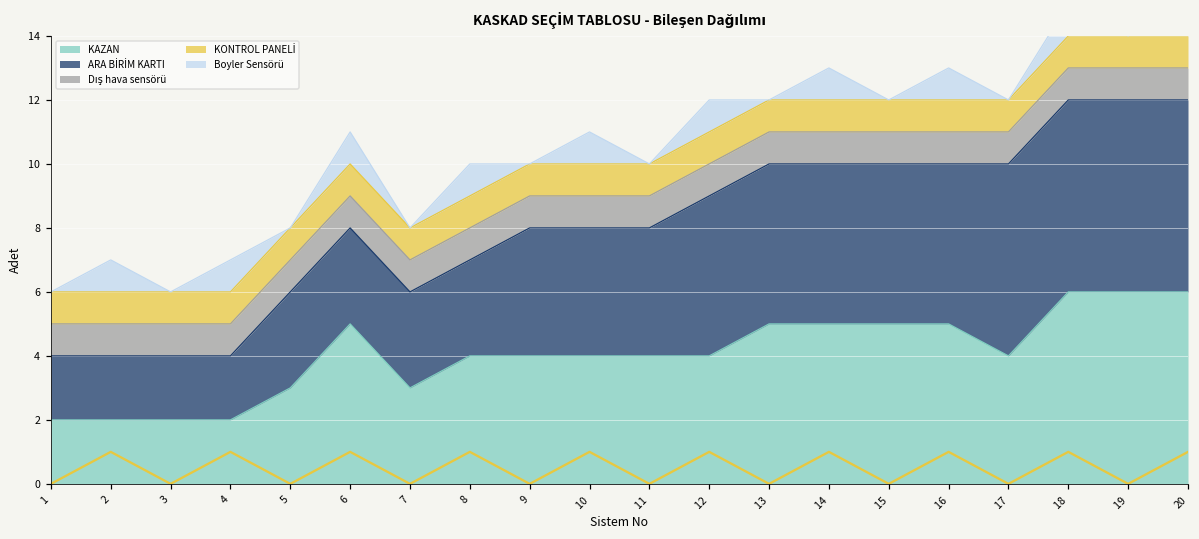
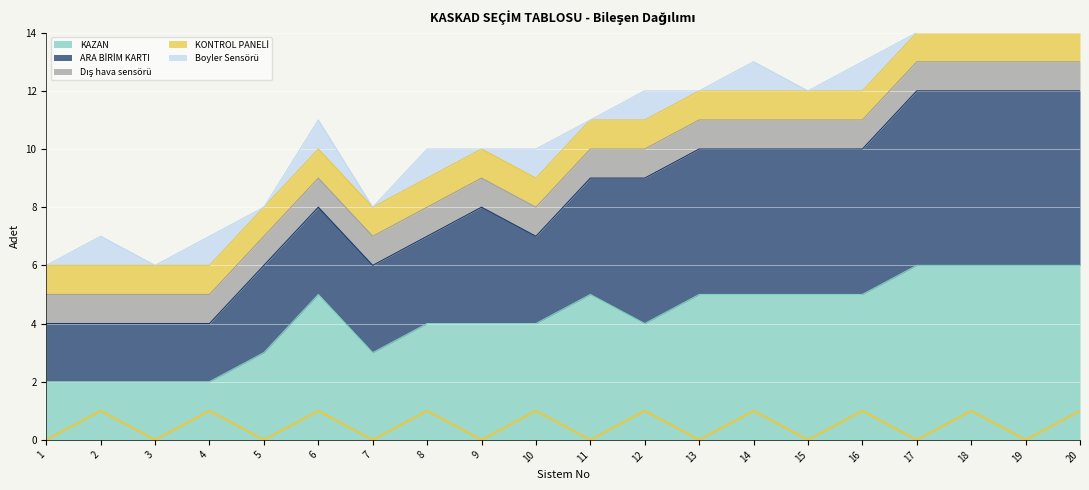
ARA BİRİM KARTI, 10: 4 -> 3
KAZAN, 11: 4 -> 5
KAZAN, 17: 4 -> 6
